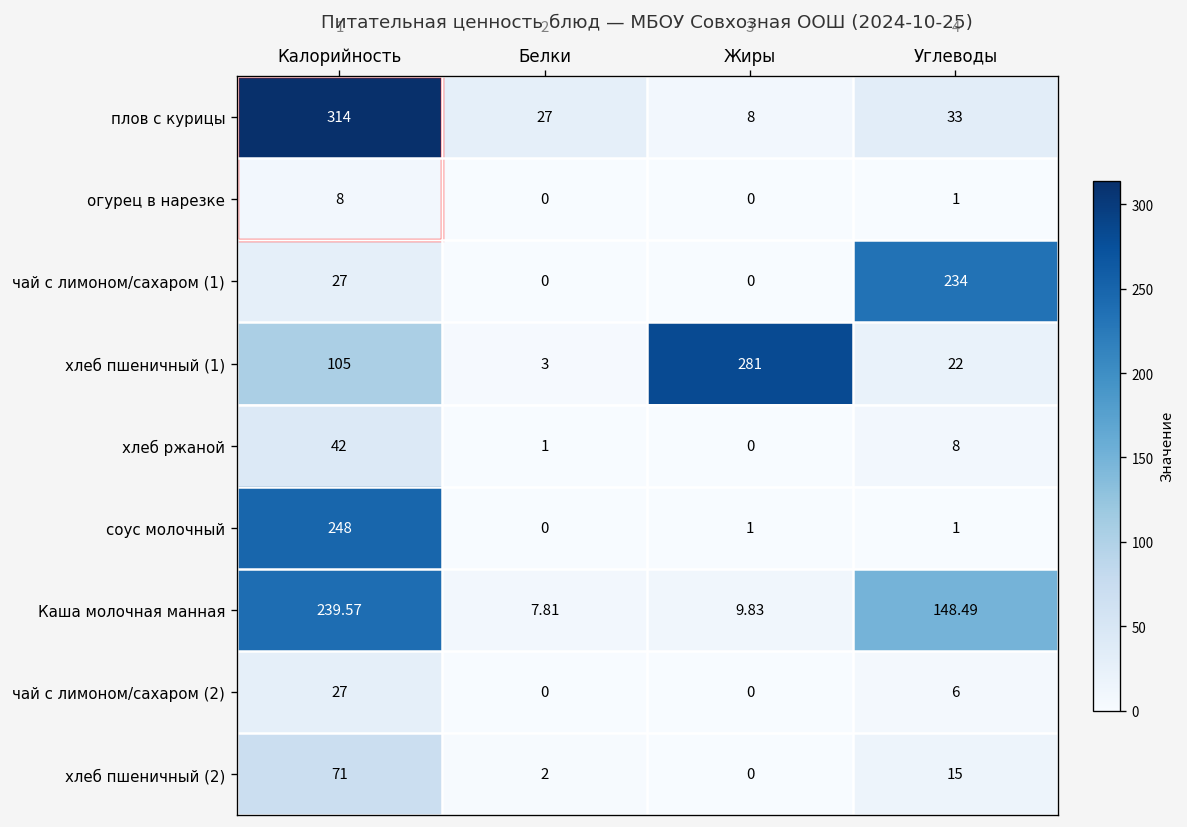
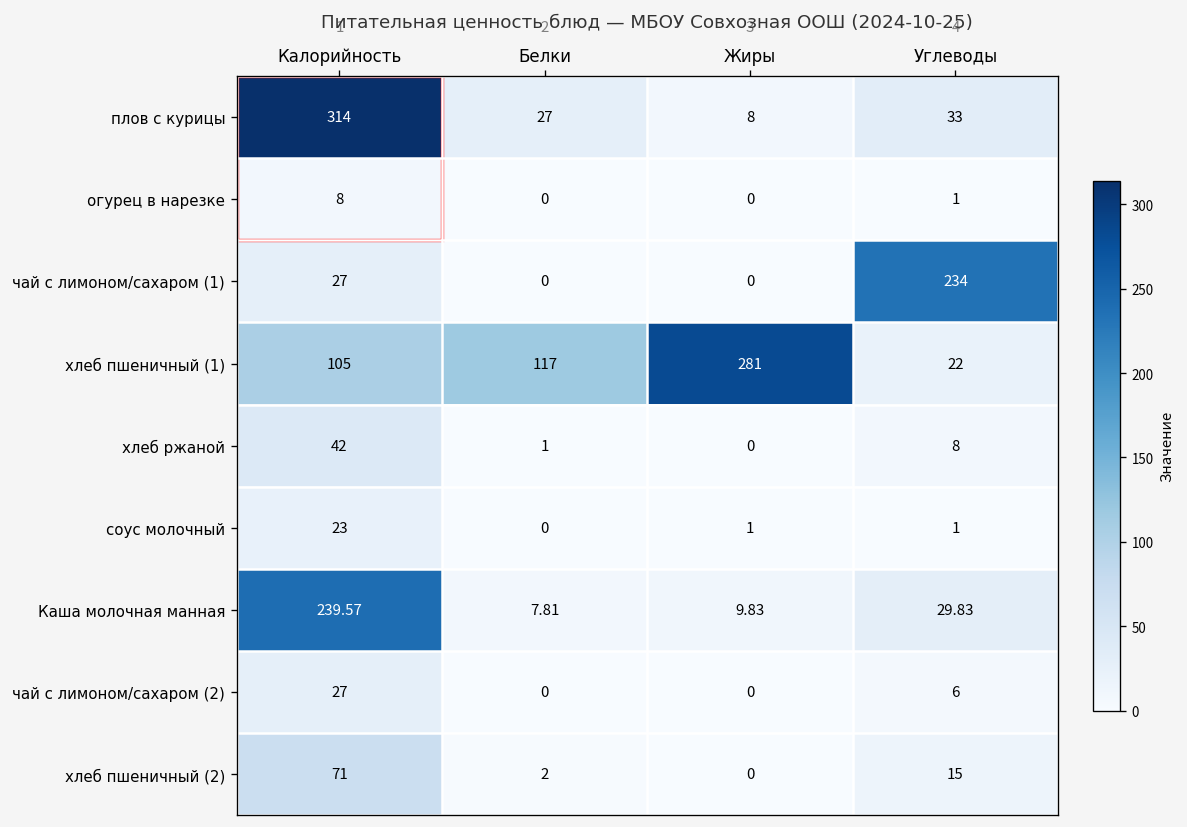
хлеб пшеничный (1), Белки: 3 -> 117
соус молочный, Калорийность: 248 -> 23
Каша молочная манная, Углеводы: 148.49 -> 29.83
